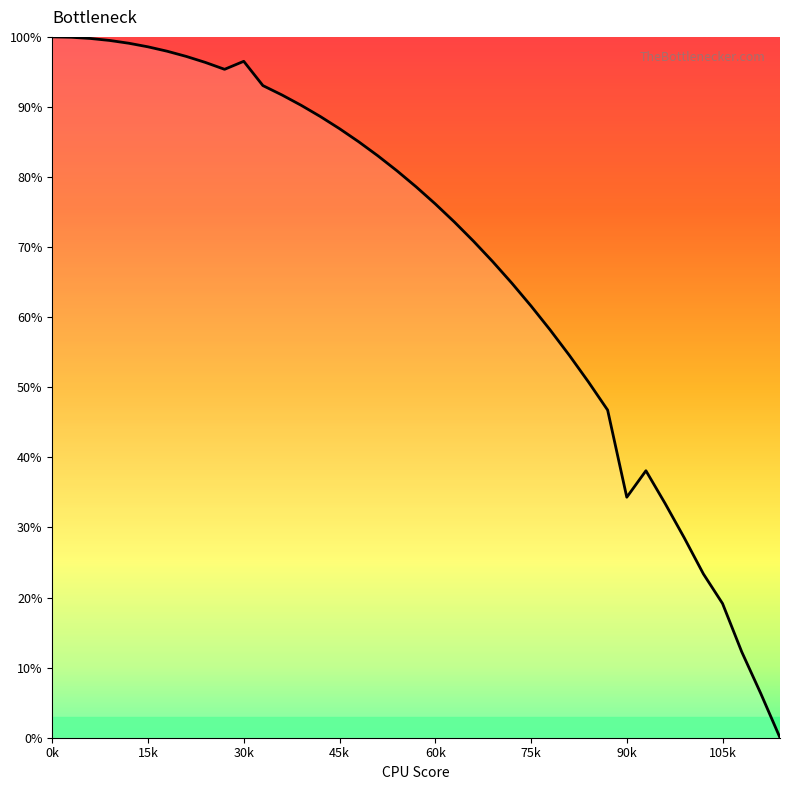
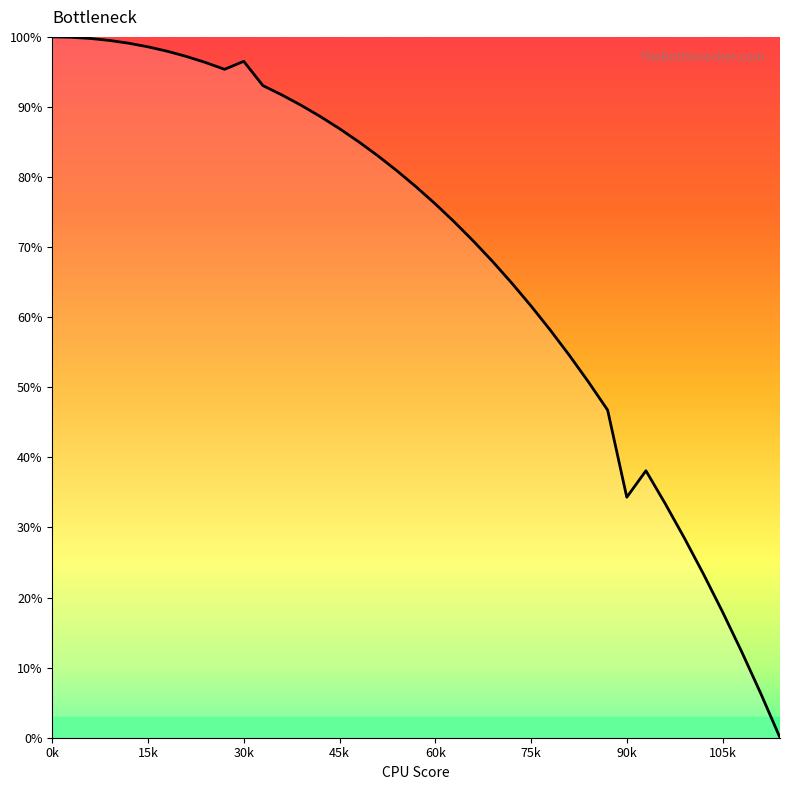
105k: 19% -> 18%
